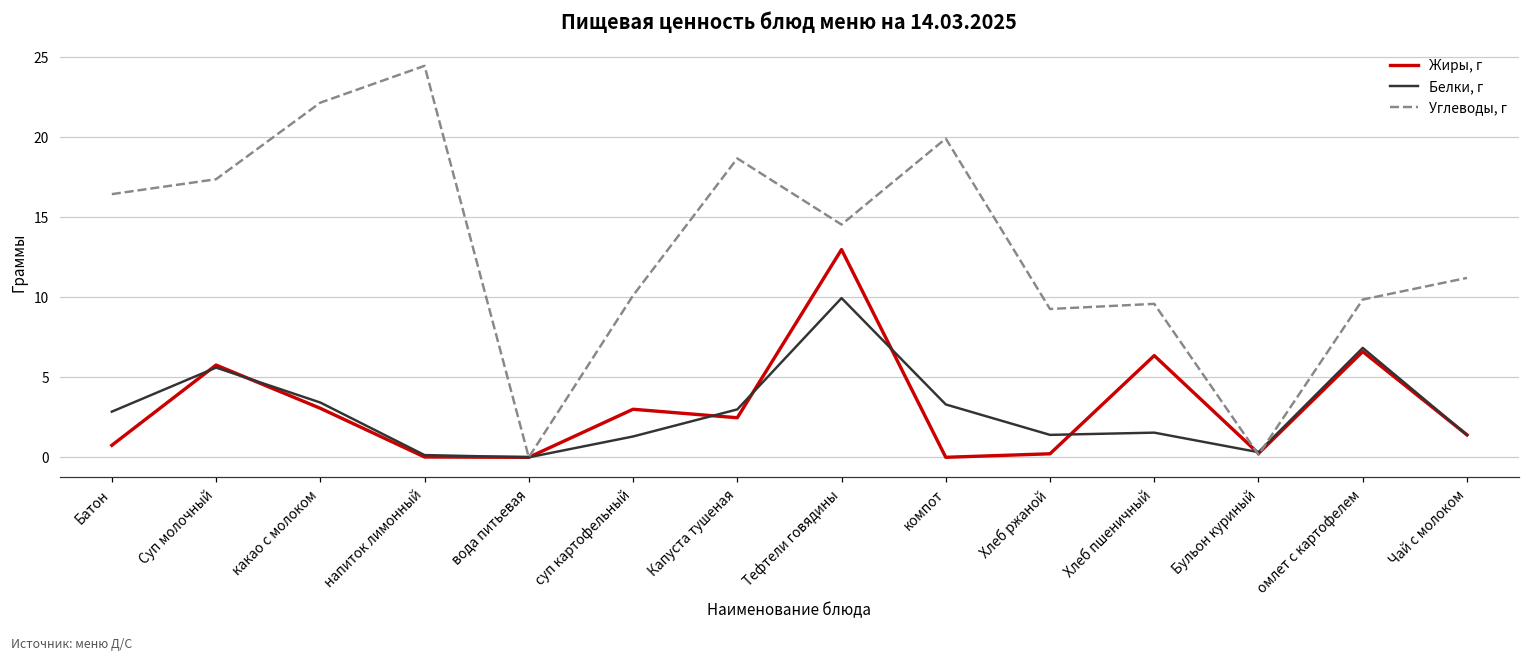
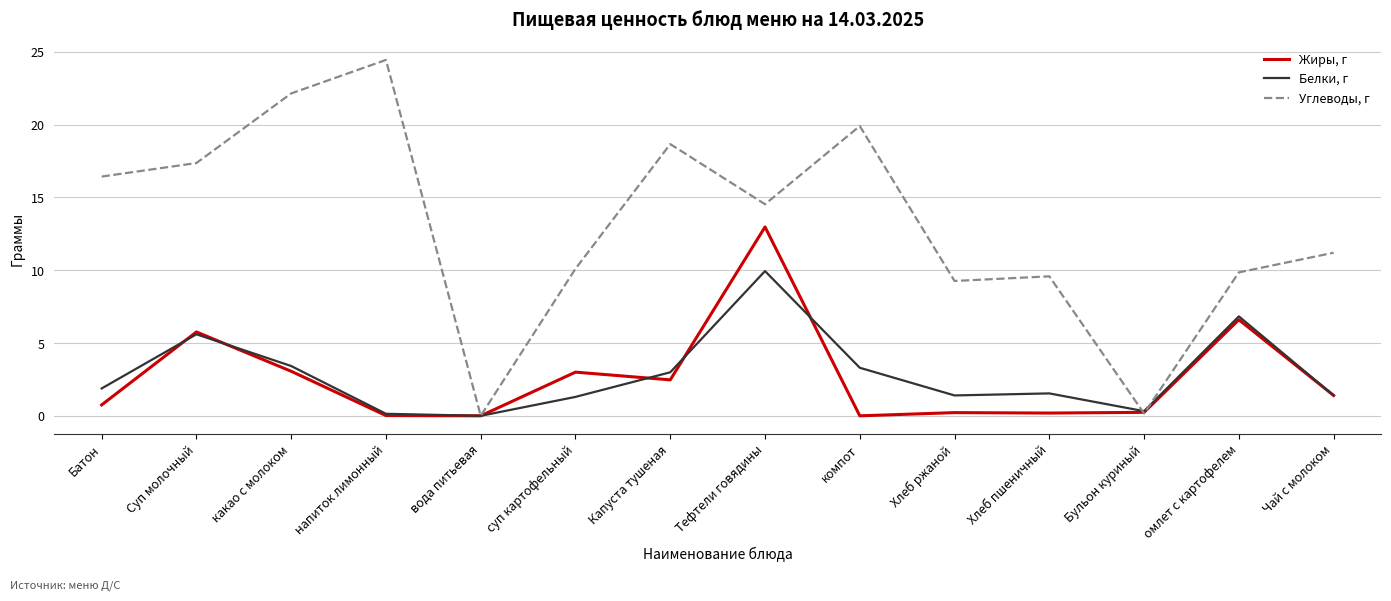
Белки, г, Батон: 2.9 -> 1.9
Жиры, г, Хлеб пшеничный: 6.4 -> 0.2
